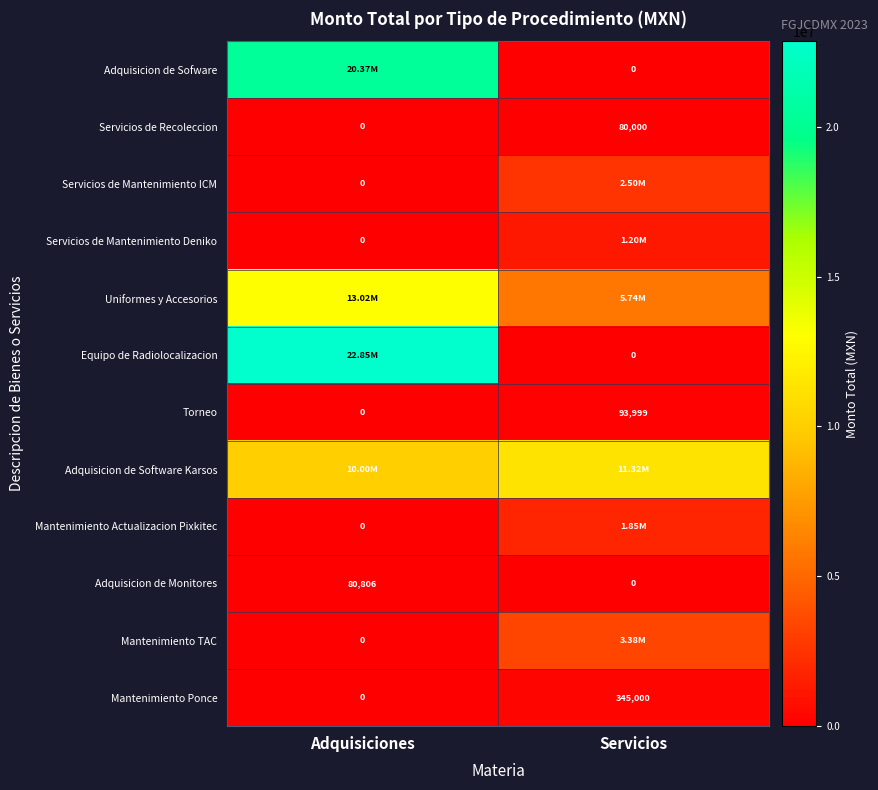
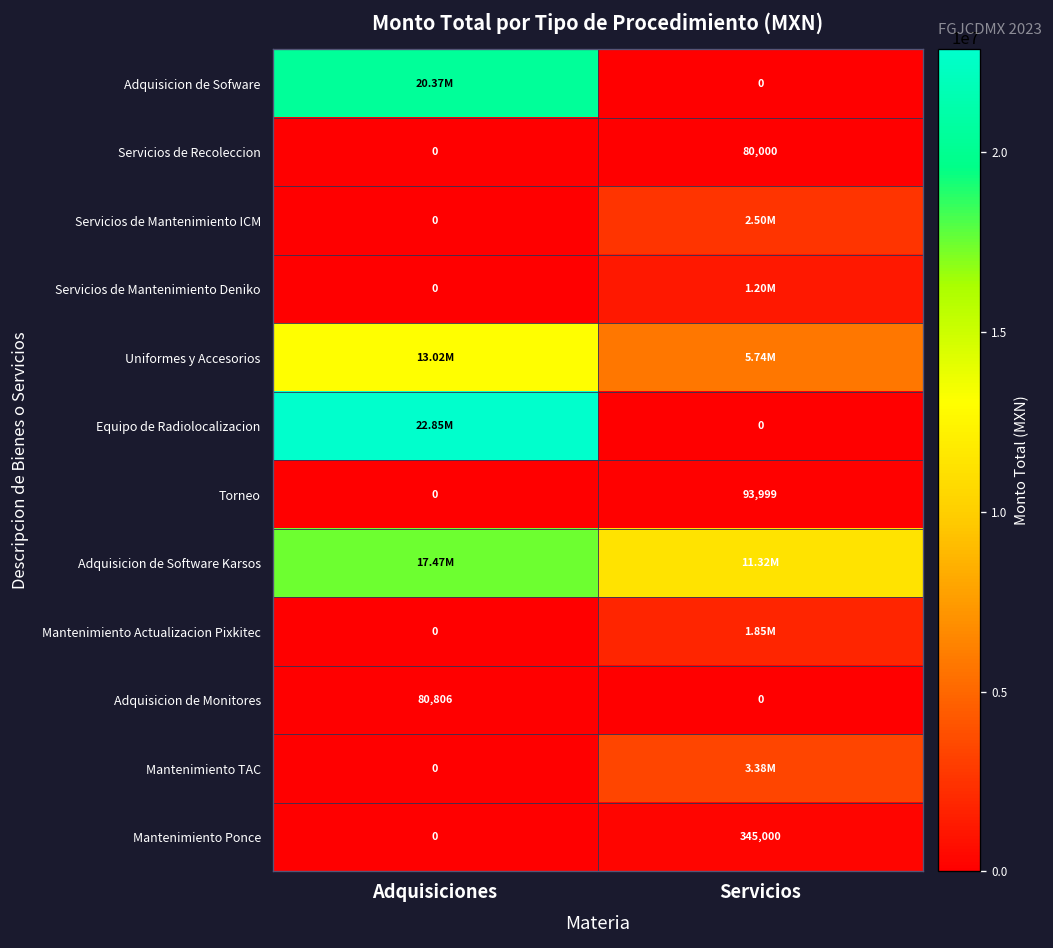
Adquisicion de Software Karsos, Adquisiciones: 10.00M -> 17.47M
